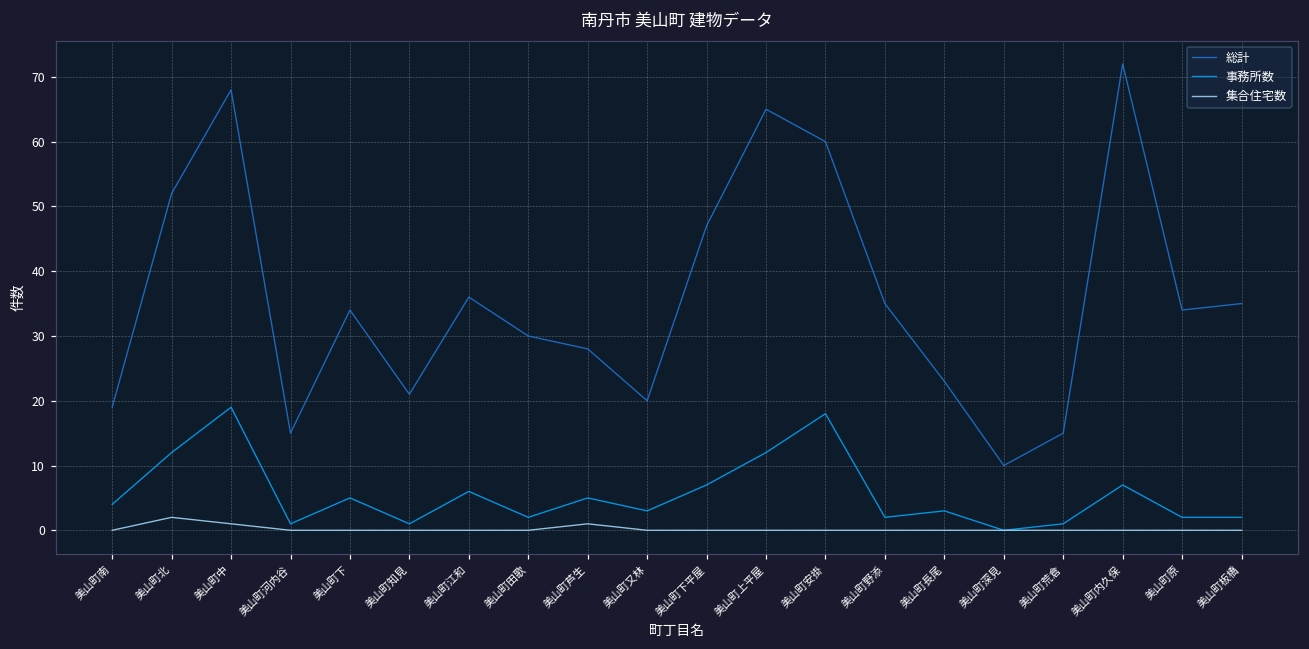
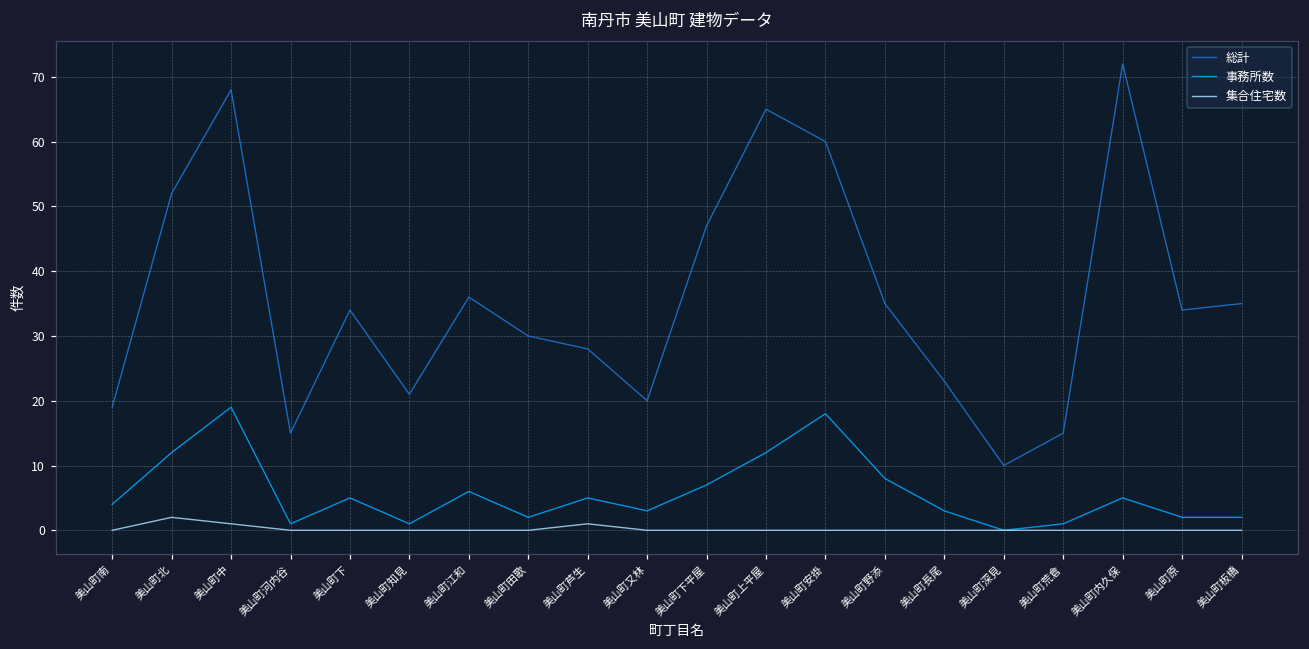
事務所数, 美山町野添: 2 -> 8
事務所数, 美山町内久保: 7 -> 5
